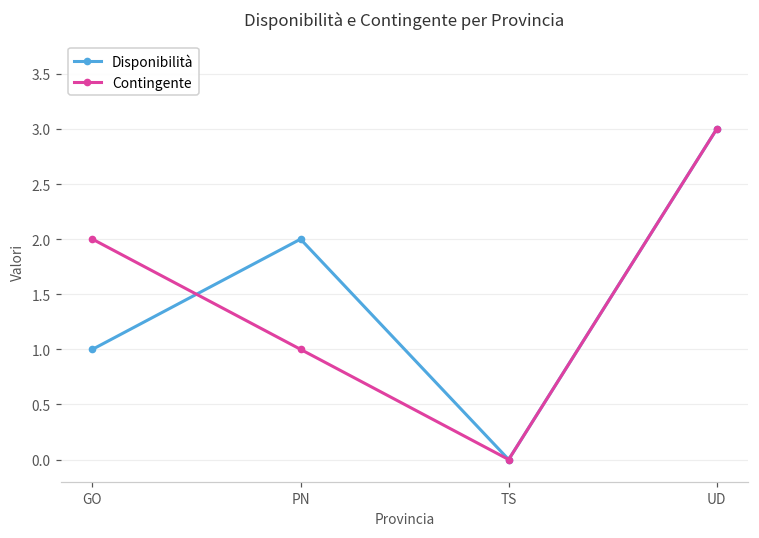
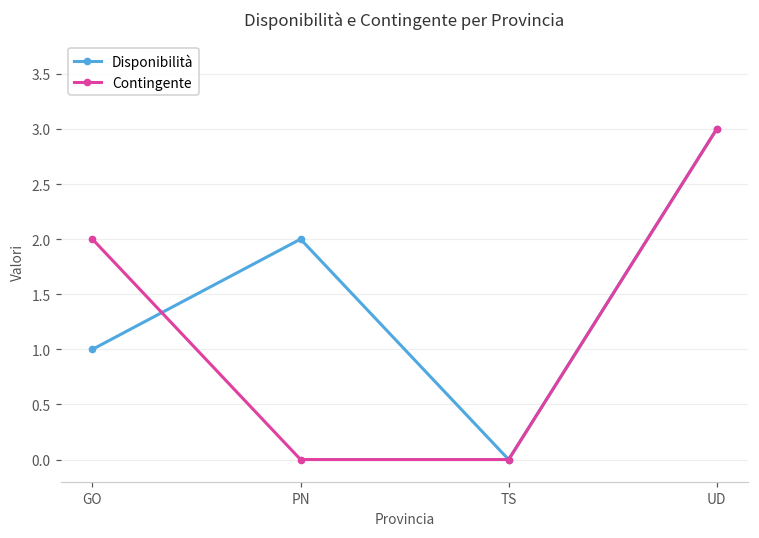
Contingente, PN: 1 -> 0
